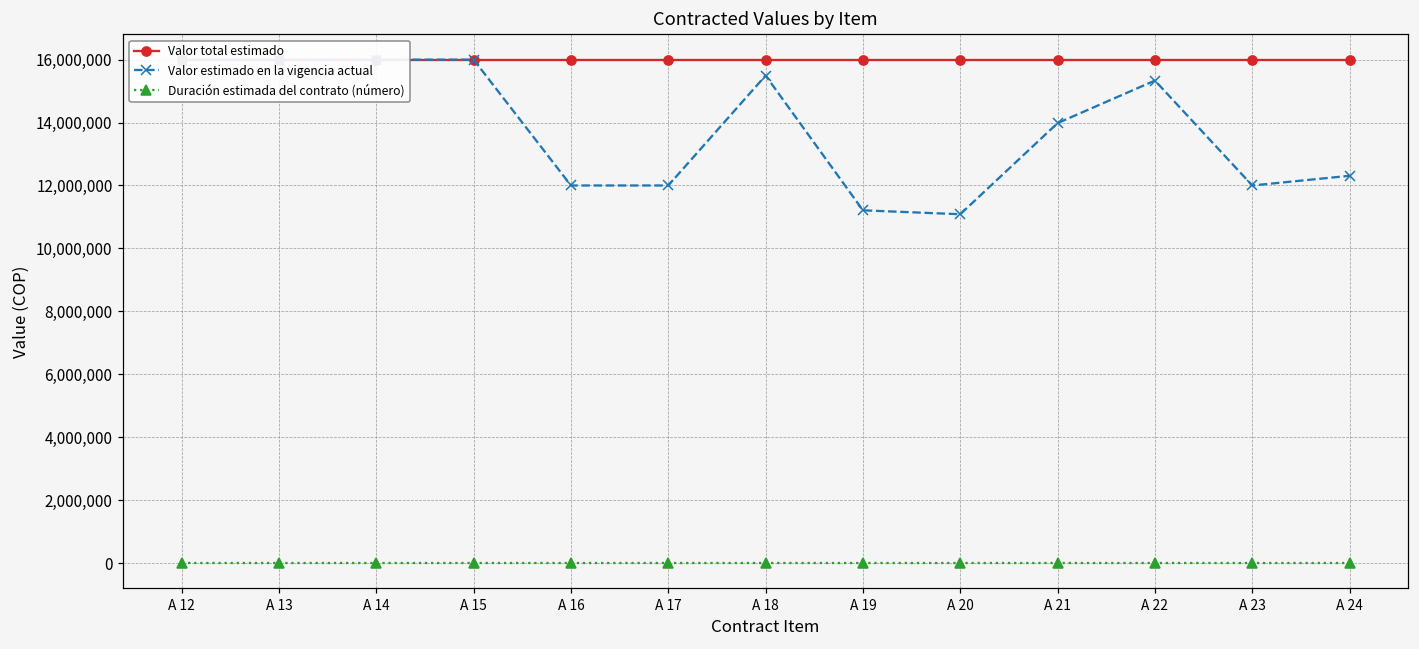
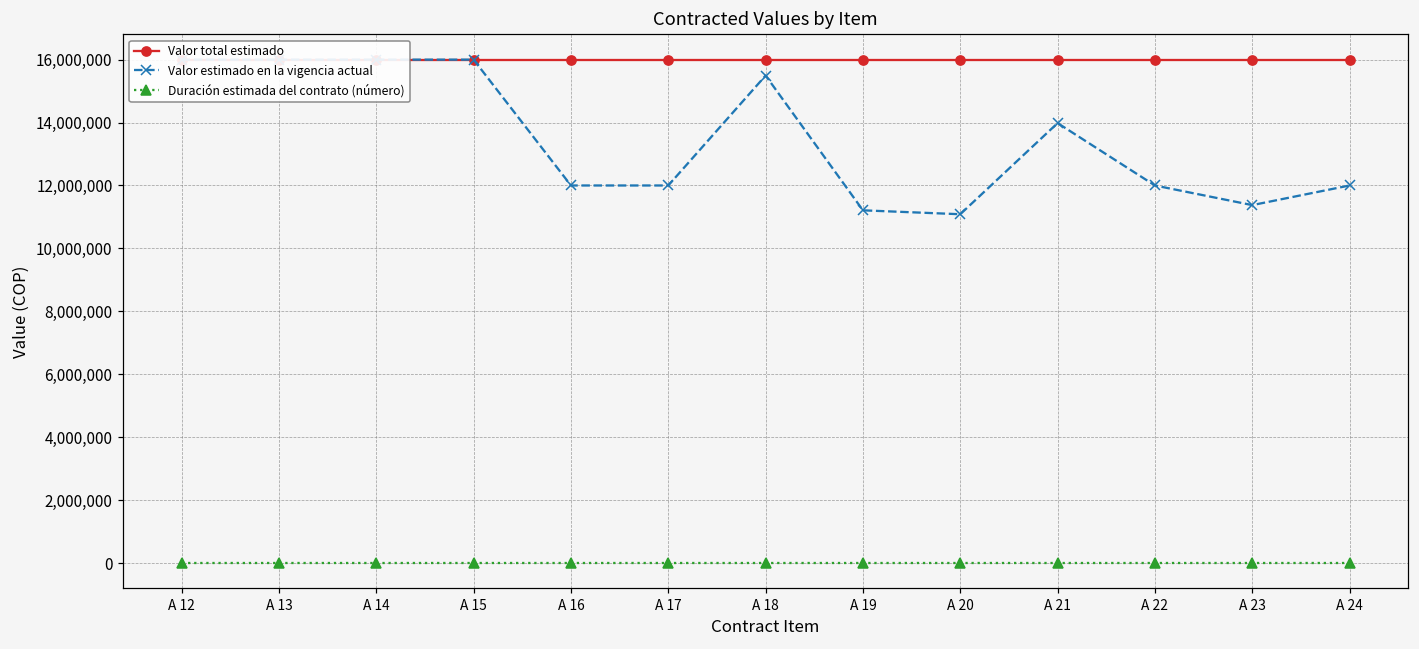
Valor estimado en la vigencia actual, A 22: 15,300,000 -> 12,000,000
Valor estimado en la vigencia actual, A 23: 12,000,000 -> 11,400,000
Valor estimado en la vigencia actual, A 24: 12,300,000 -> 12,000,000
